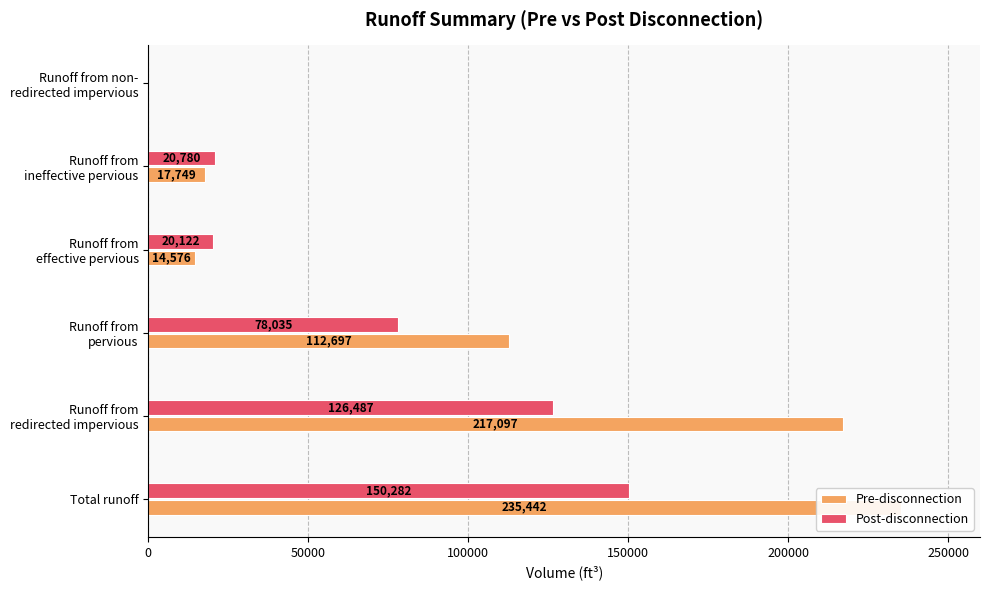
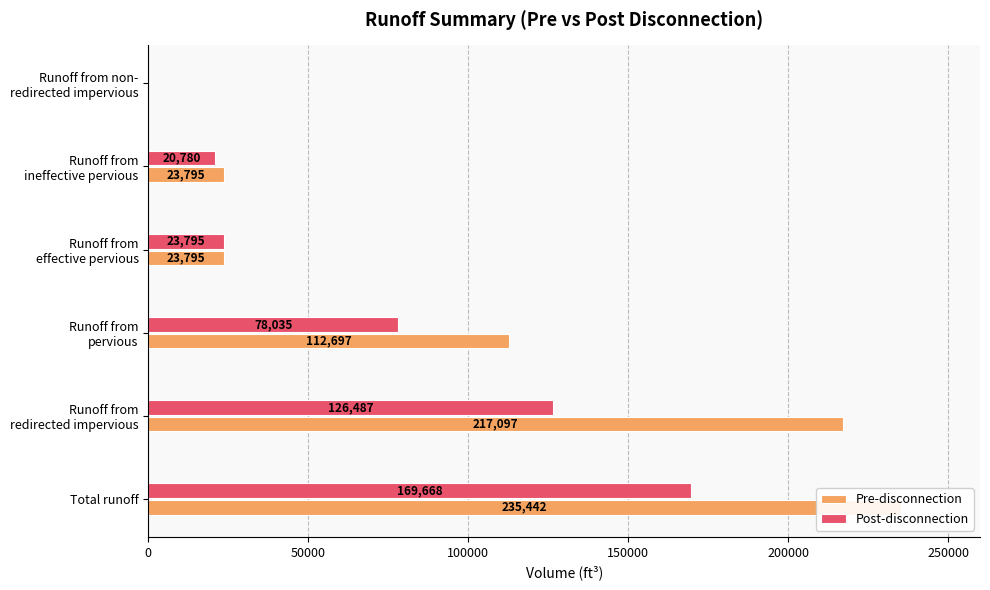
Pre-disconnection, Runoff from ineffective pervious: 17,749 -> 23,795
Post-disconnection, Runoff from effective pervious: 20,122 -> 23,795
Pre-disconnection, Runoff from effective pervious: 14,576 -> 23,795
Post-disconnection, Total runoff: 150,282 -> 169,668
